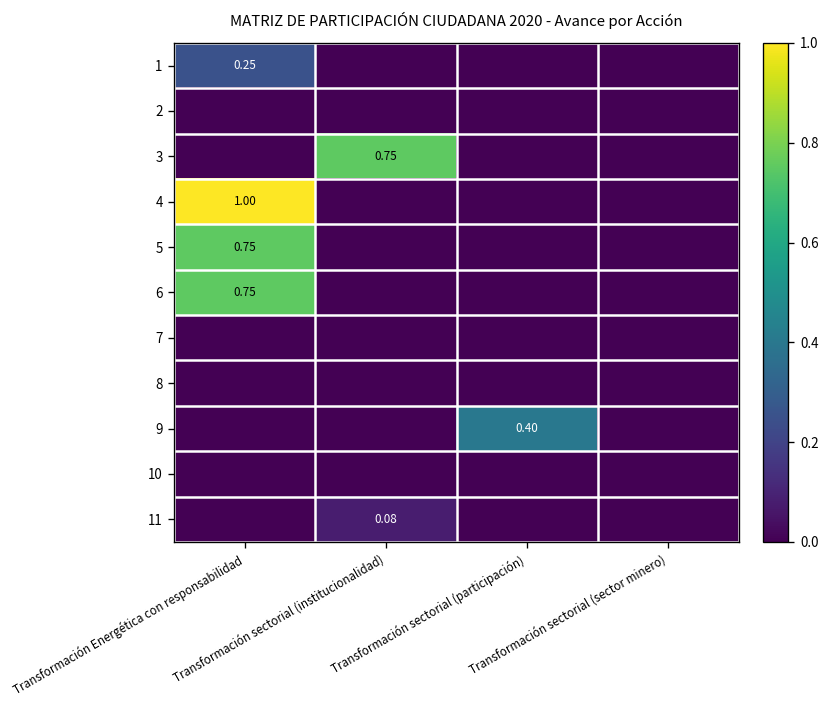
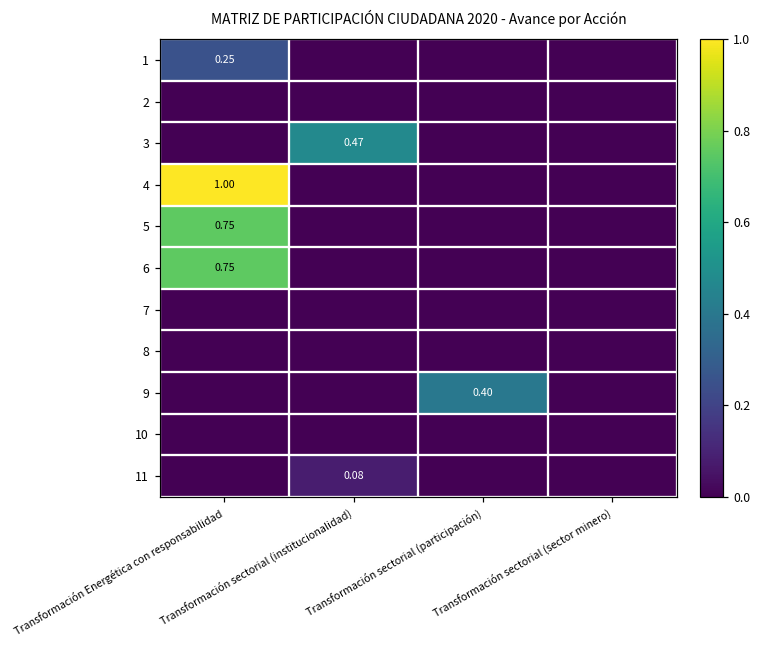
3, Transformación sectorial (institucionalidad): 0.75 -> 0.47
